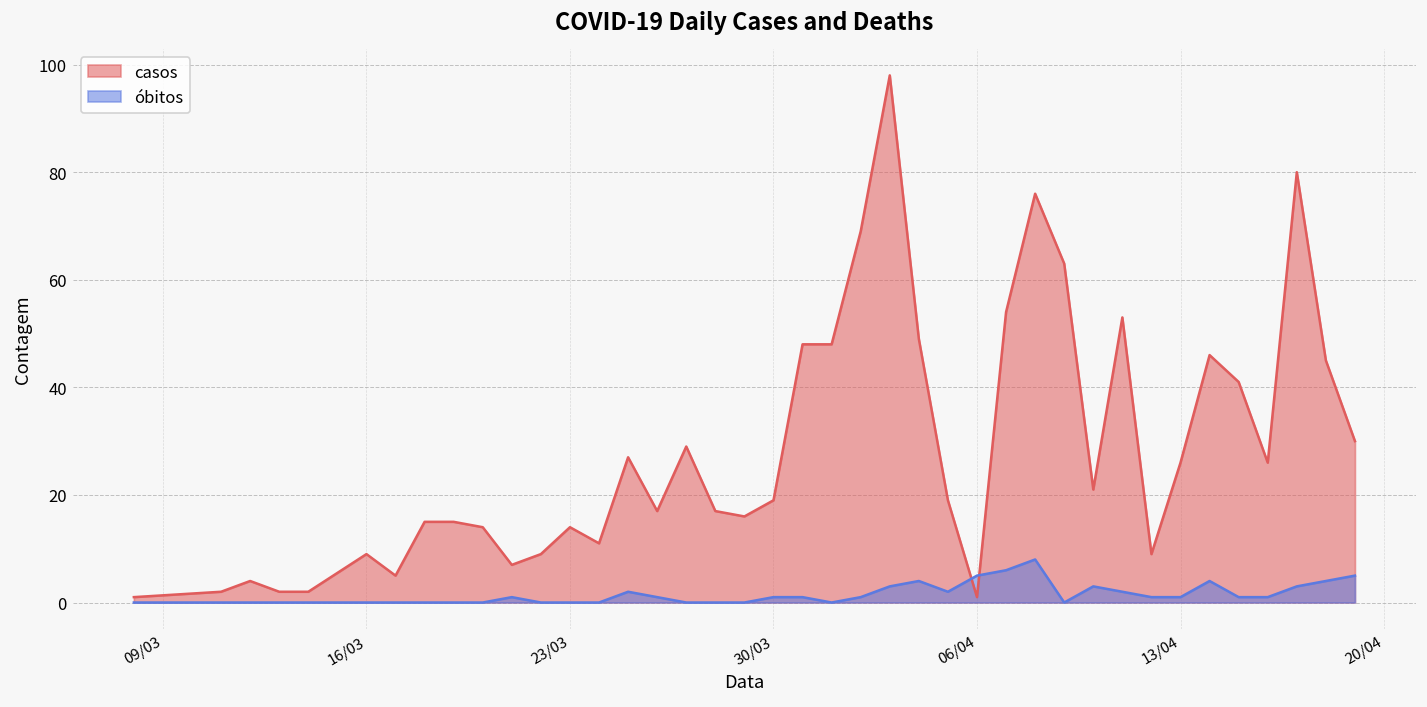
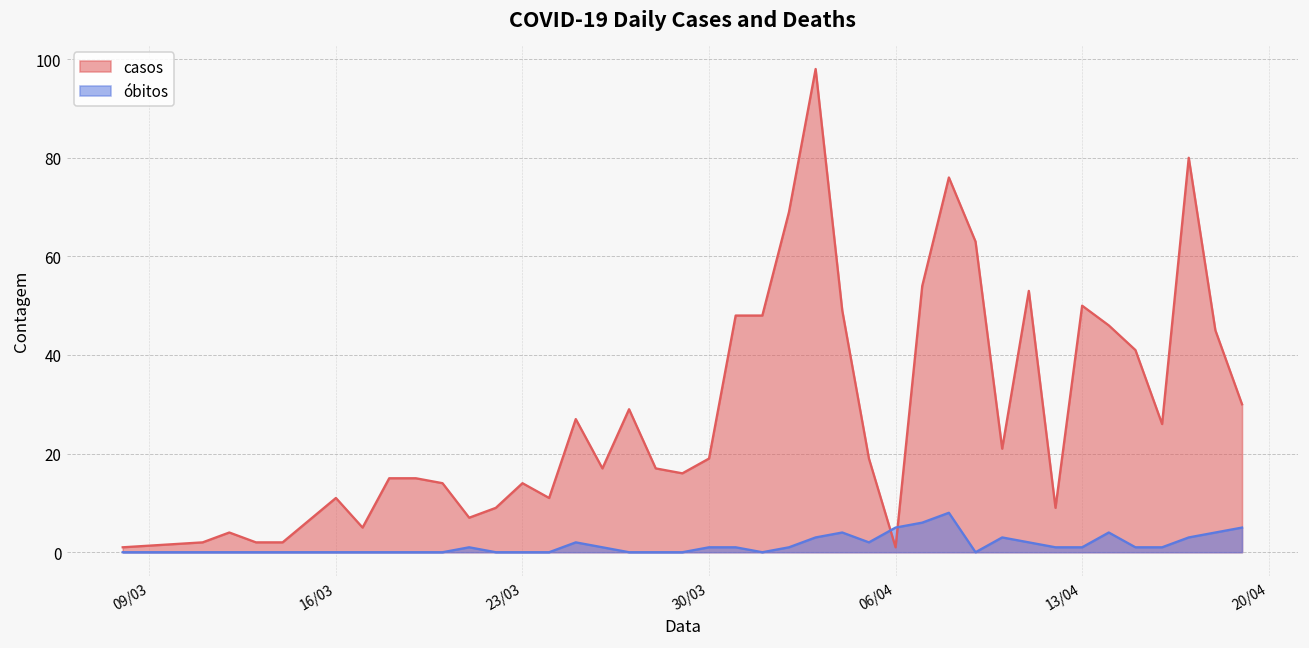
casos, 16/03: 9 -> 11
casos, 13/04: 26 -> 50
